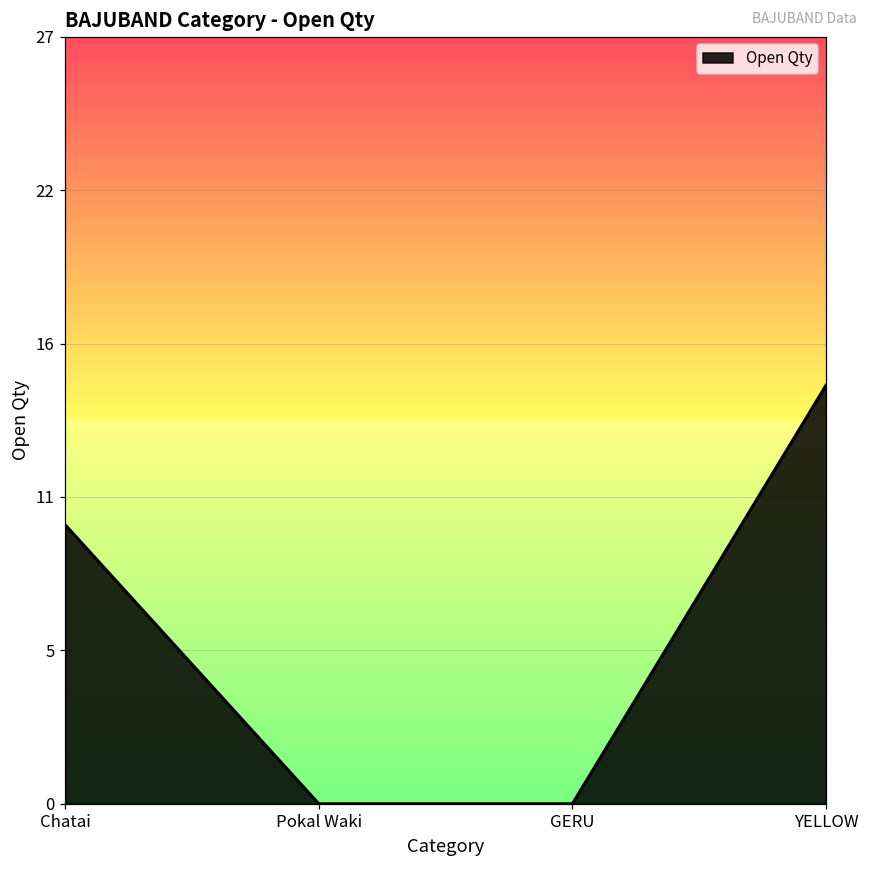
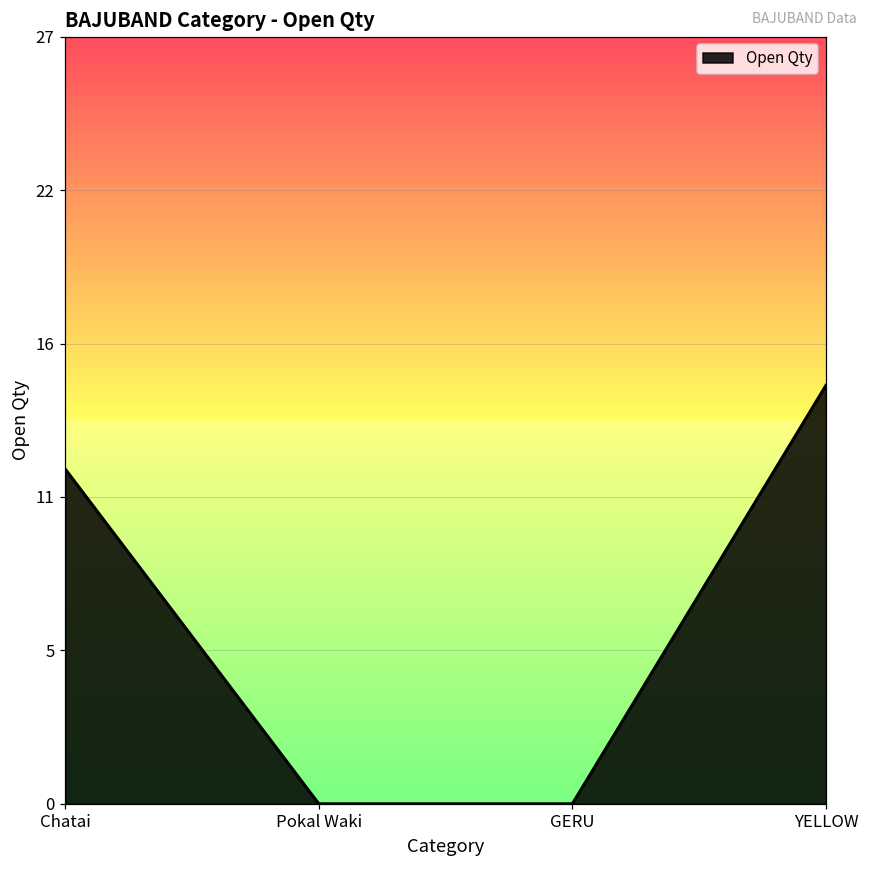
Chatai: 10 -> 12
